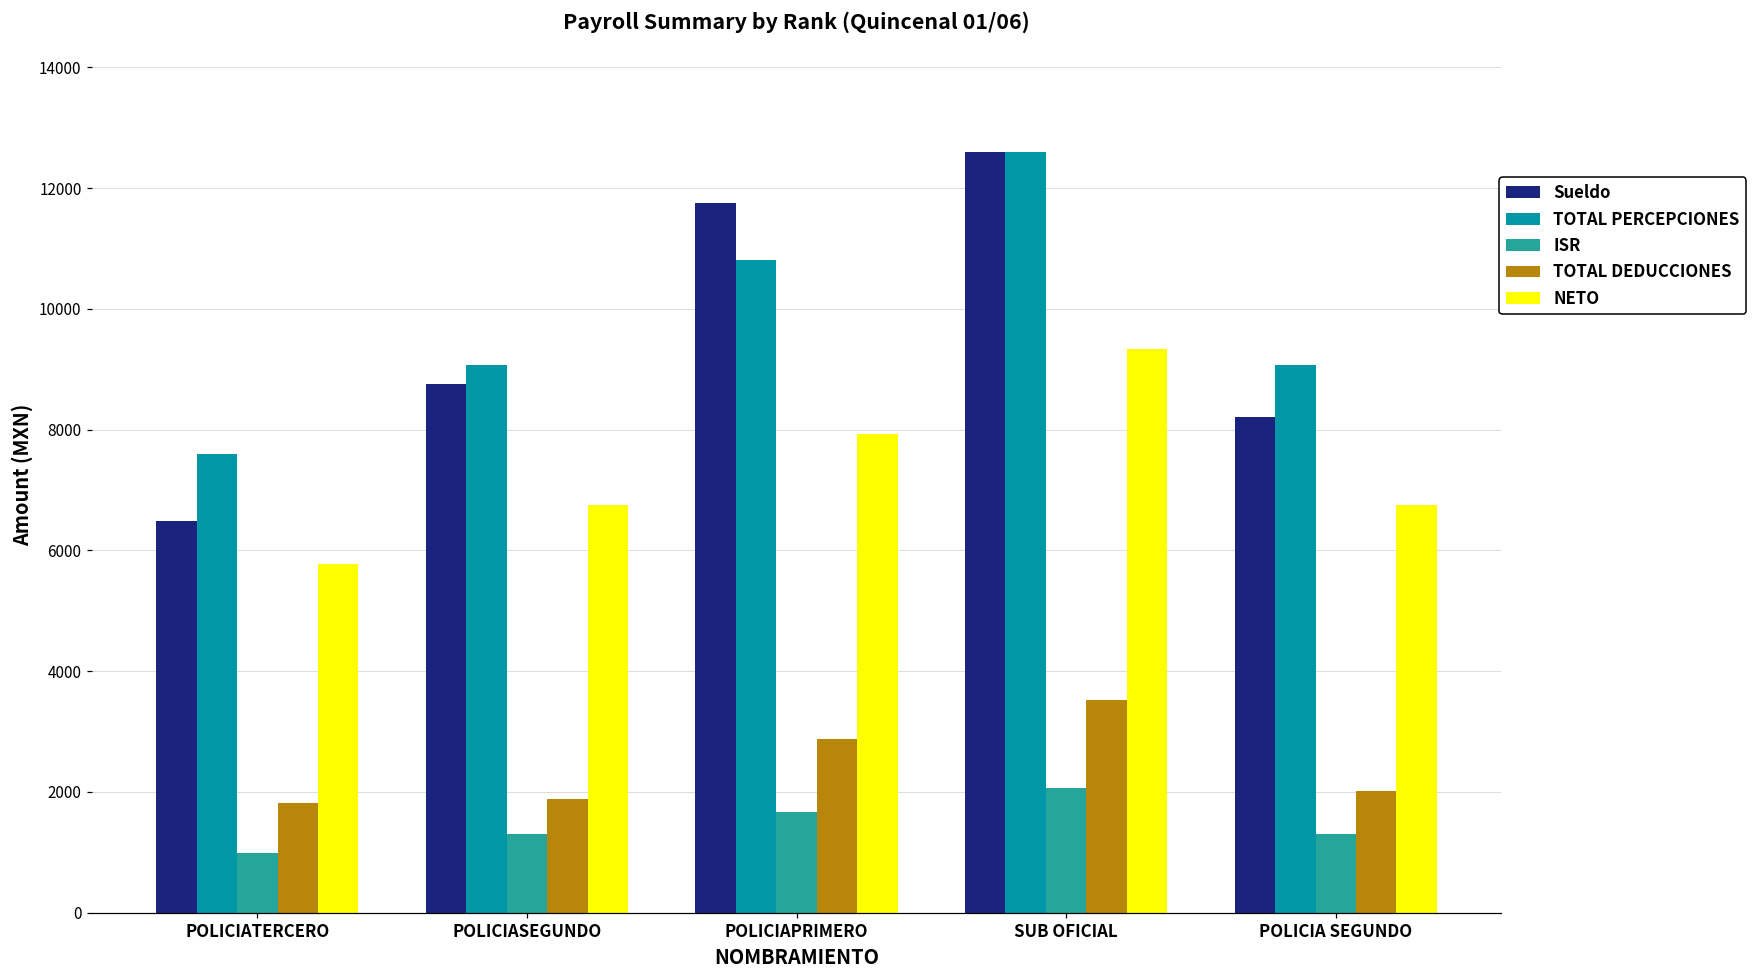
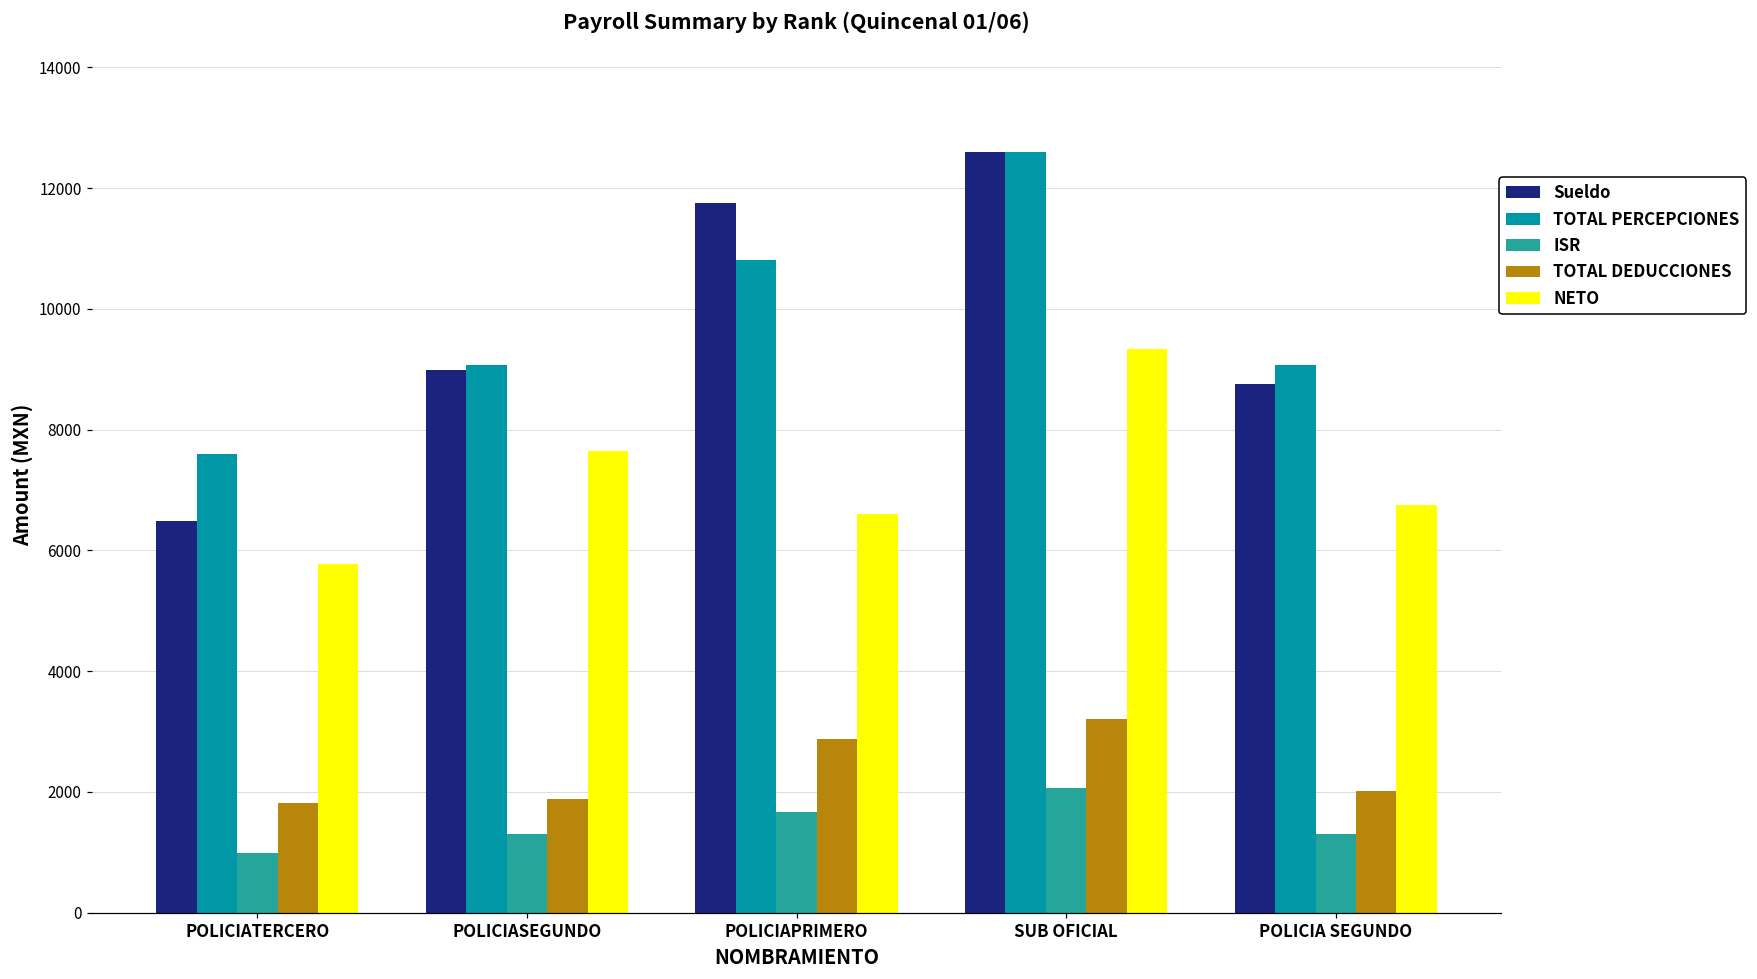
Sueldo, POLICIASEGUNDO: 8700 -> 9000
NETO, POLICIASEGUNDO: 6800 -> 7700
NETO, POLICIAPRIMERO: 7900 -> 6600
TOTAL DEDUCCIONES, SUB OFICIAL: 3500 -> 3200
Sueldo, POLICIA SEGUNDO: 8200 -> 8700
